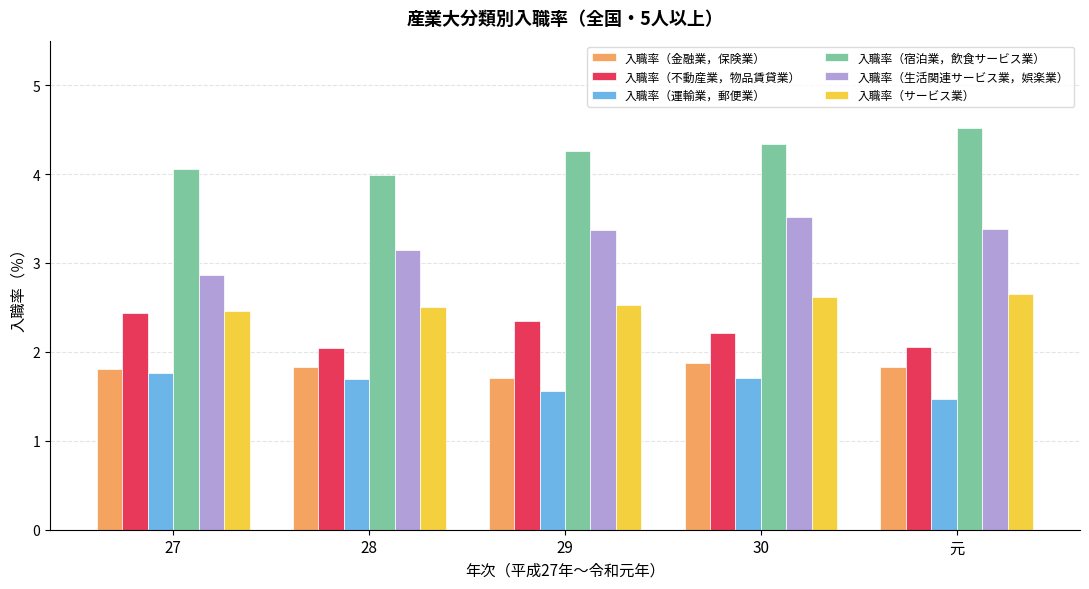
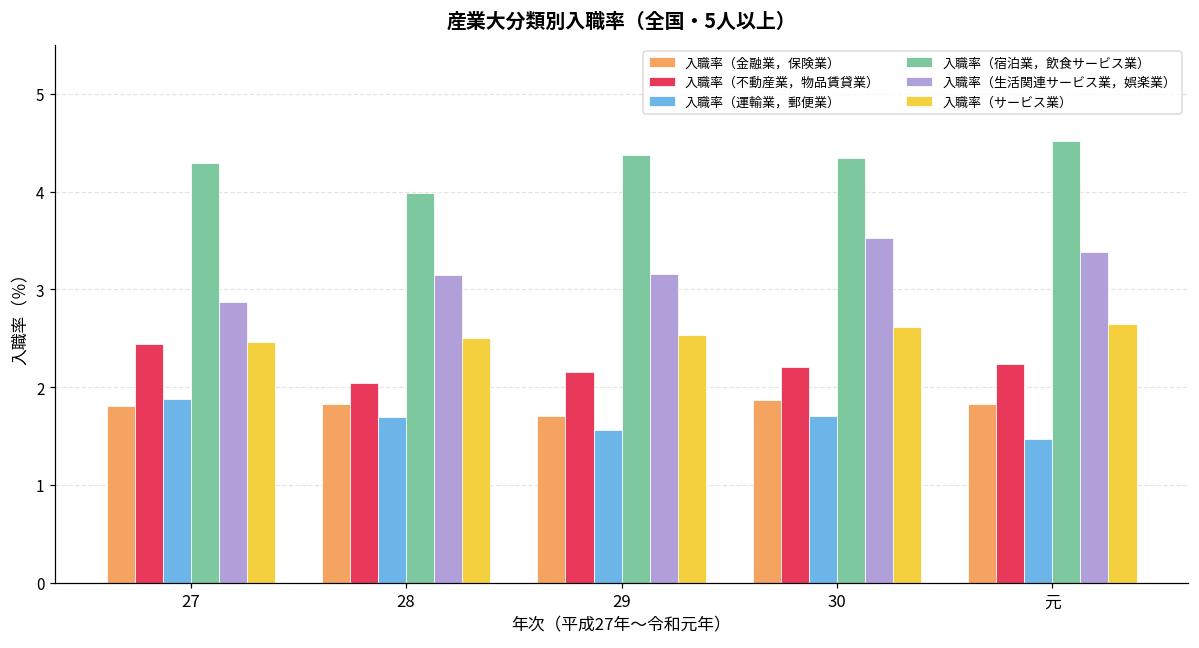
入職率（運輸業，郵便業）, 27: 1.8 -> 1.9
入職率（宿泊業，飲食サービス業）, 27: 4.1 -> 4.3
入職率（不動産業，物品賃貸業）, 29: 2.4 -> 2.2
入職率（宿泊業，飲食サービス業）, 29: 4.3 -> 4.4
入職率（生活関連サービス業，娯楽業）, 29: 3.4 -> 3.2
入職率（不動産業，物品賃貸業）, 元: 2.1 -> 2.2
